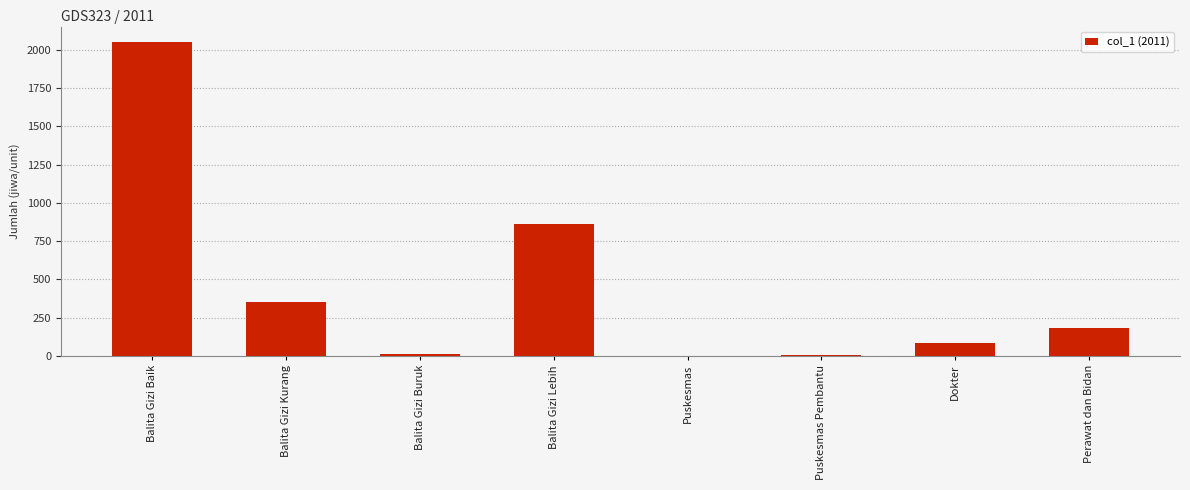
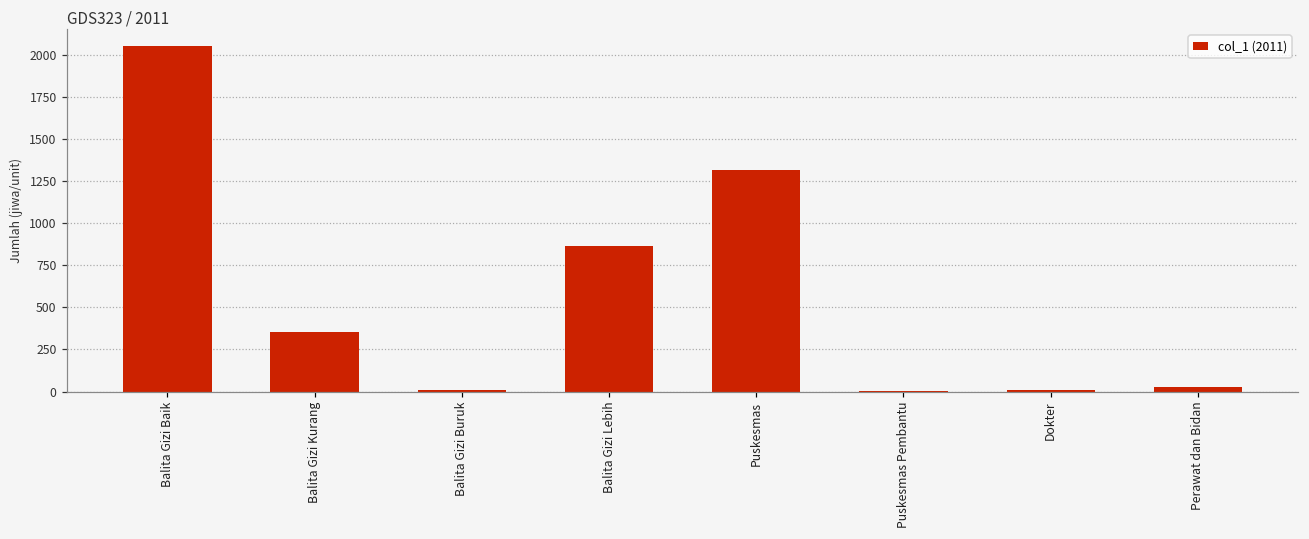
Puskesmas: 0 -> 1310
Dokter: 90 -> 10
Perawat dan Bidan: 180 -> 30
